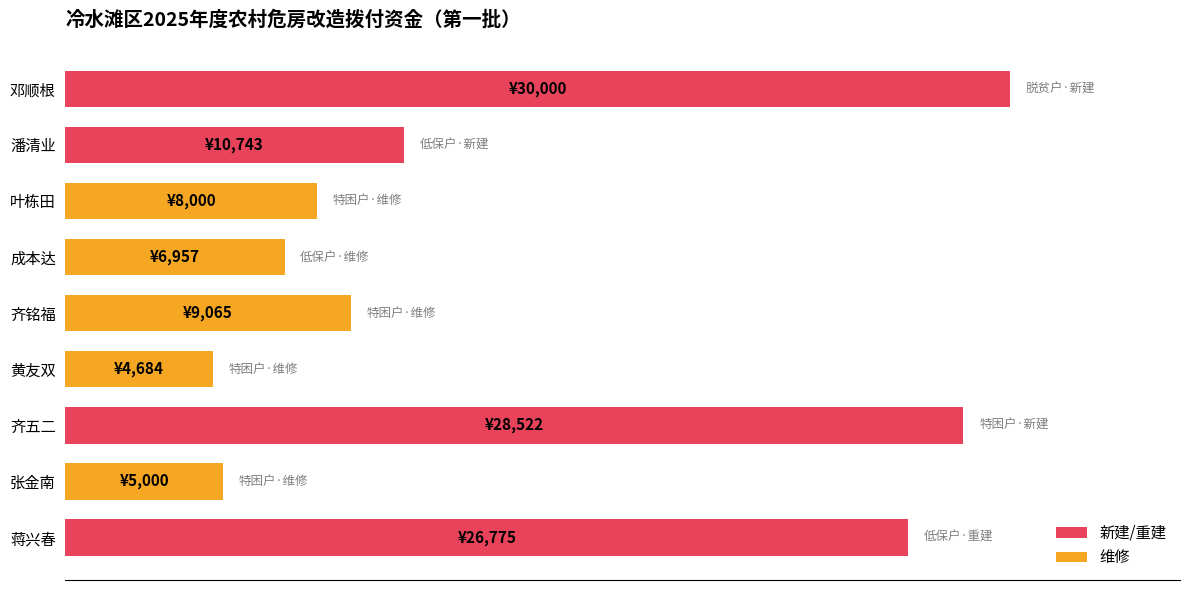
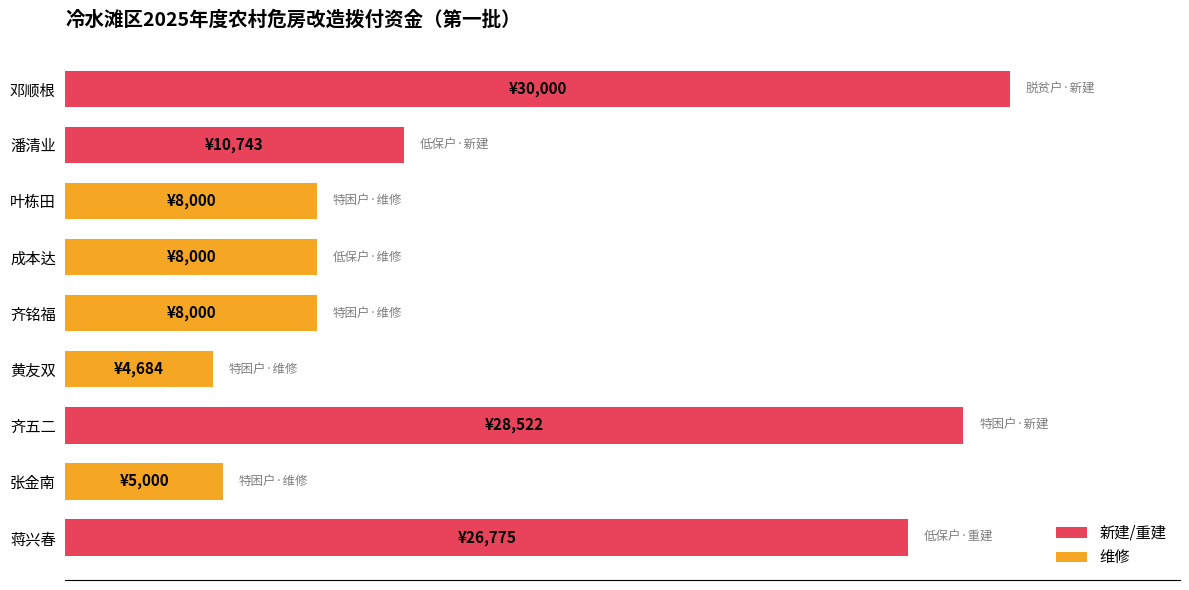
成本达: ¥6,957 -> ¥8,000
齐铭福: ¥9,065 -> ¥8,000
